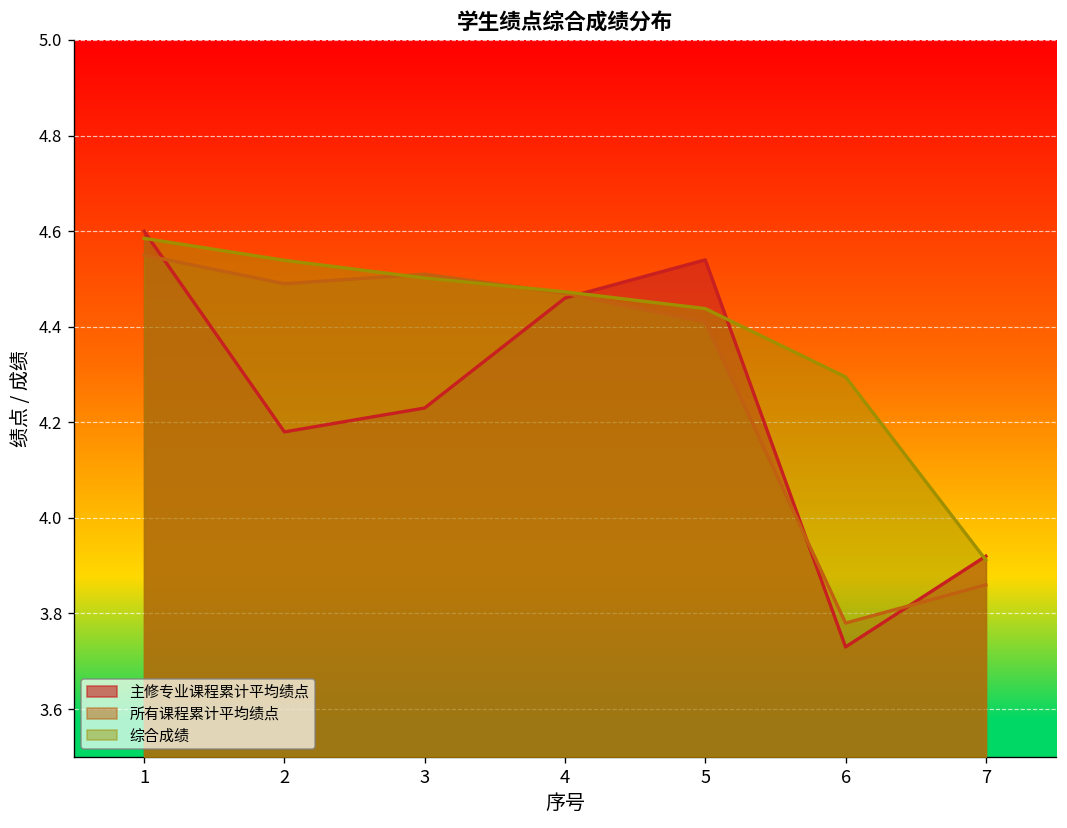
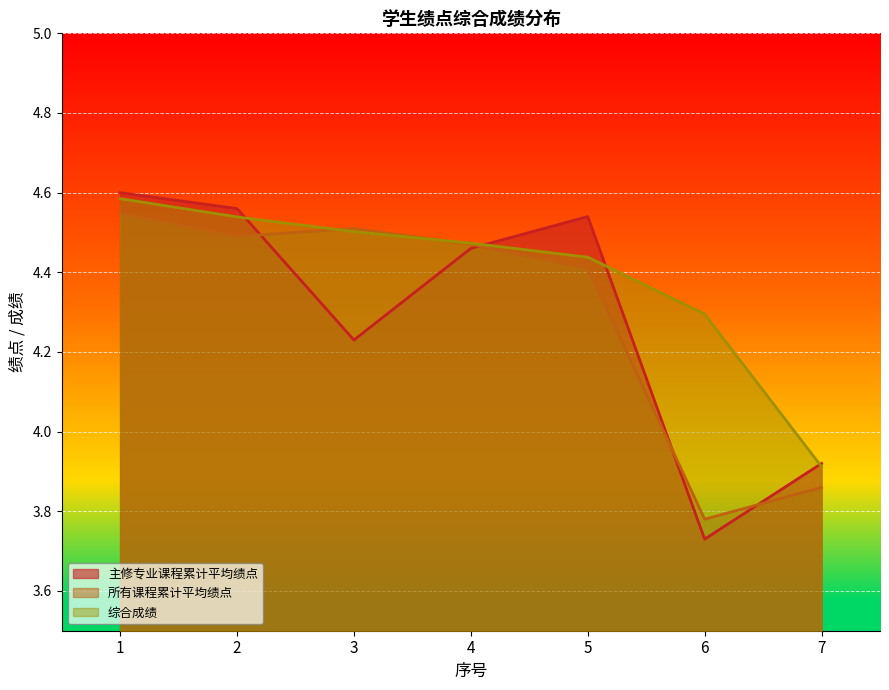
主修专业课程累计平均绩点, 2: 4.18 -> 4.56
